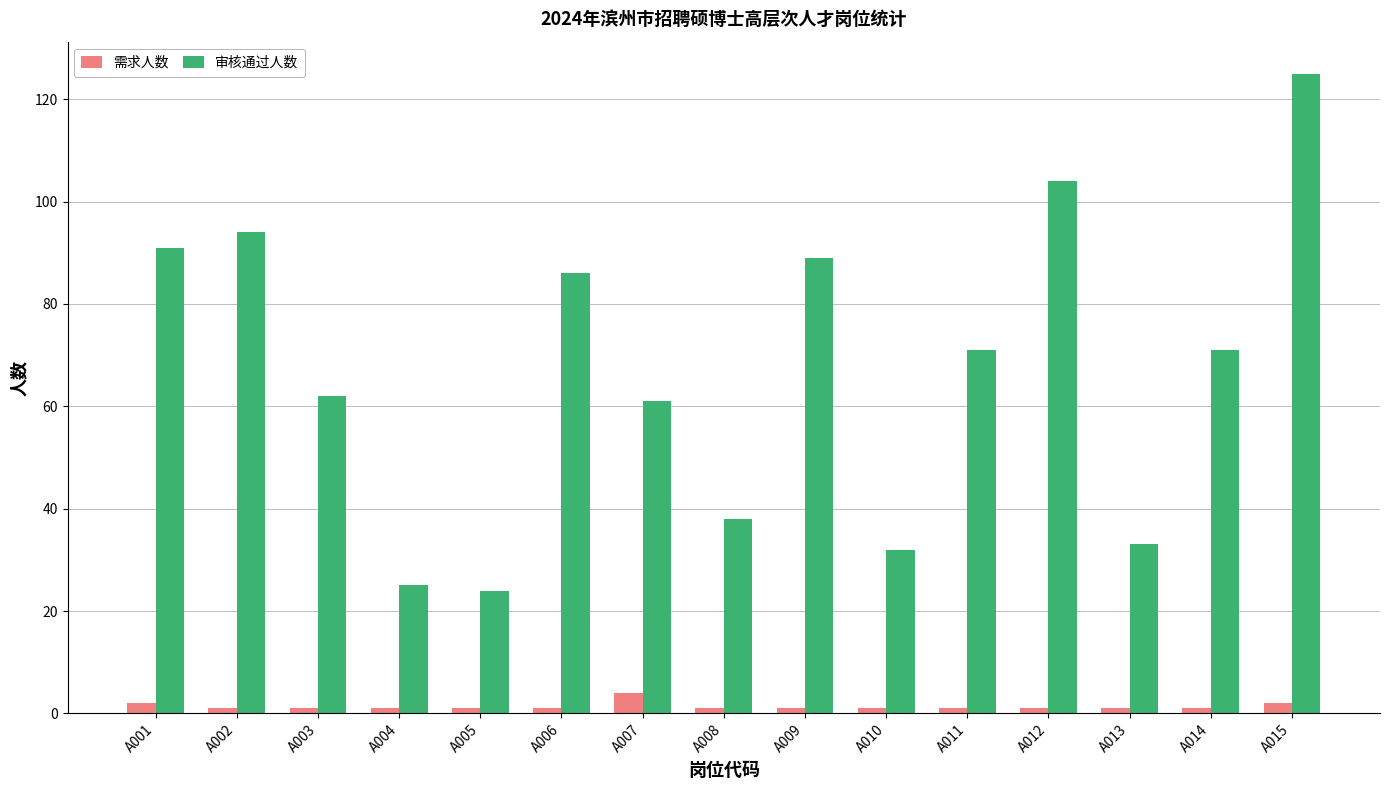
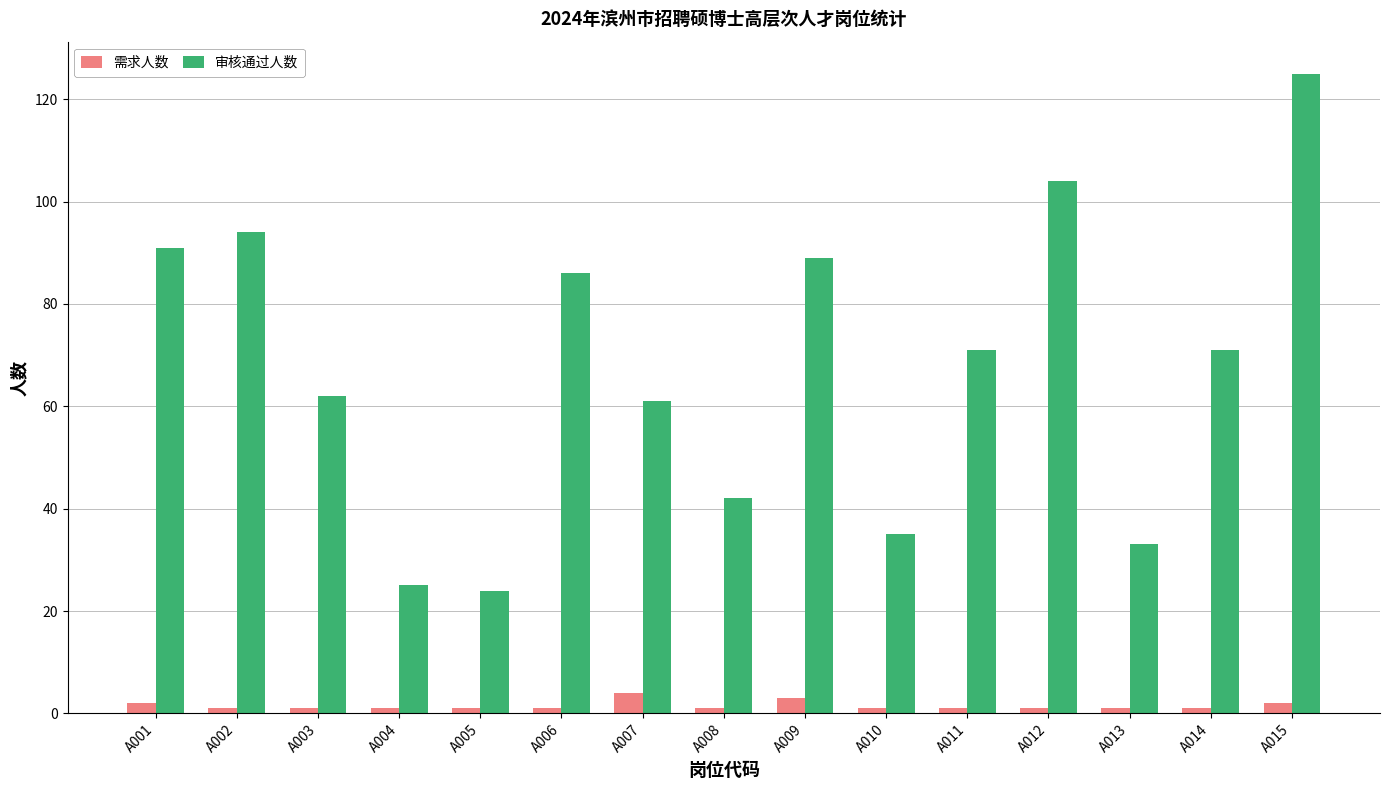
审核通过人数, A008: 38 -> 42
需求人数, A009: 1 -> 3
审核通过人数, A010: 32 -> 35
